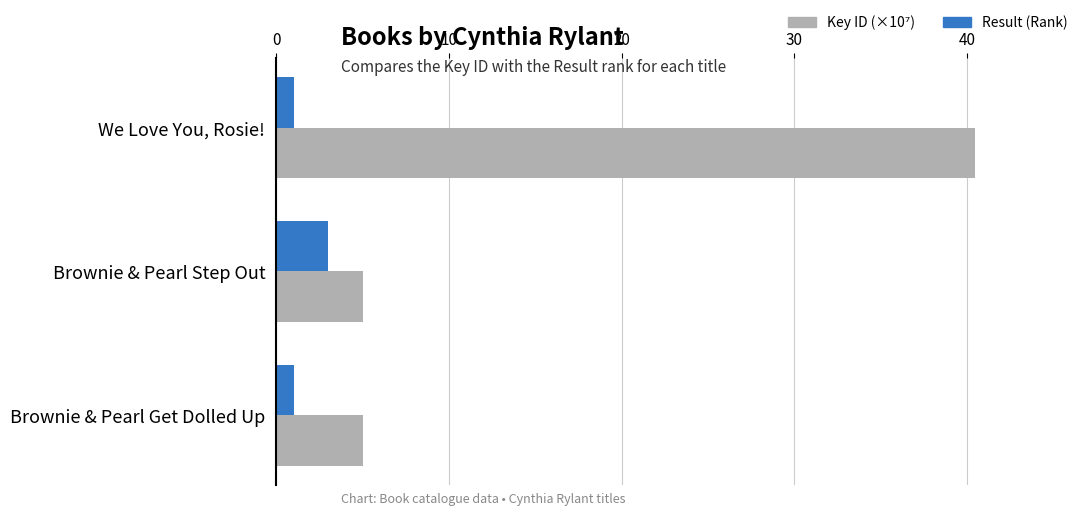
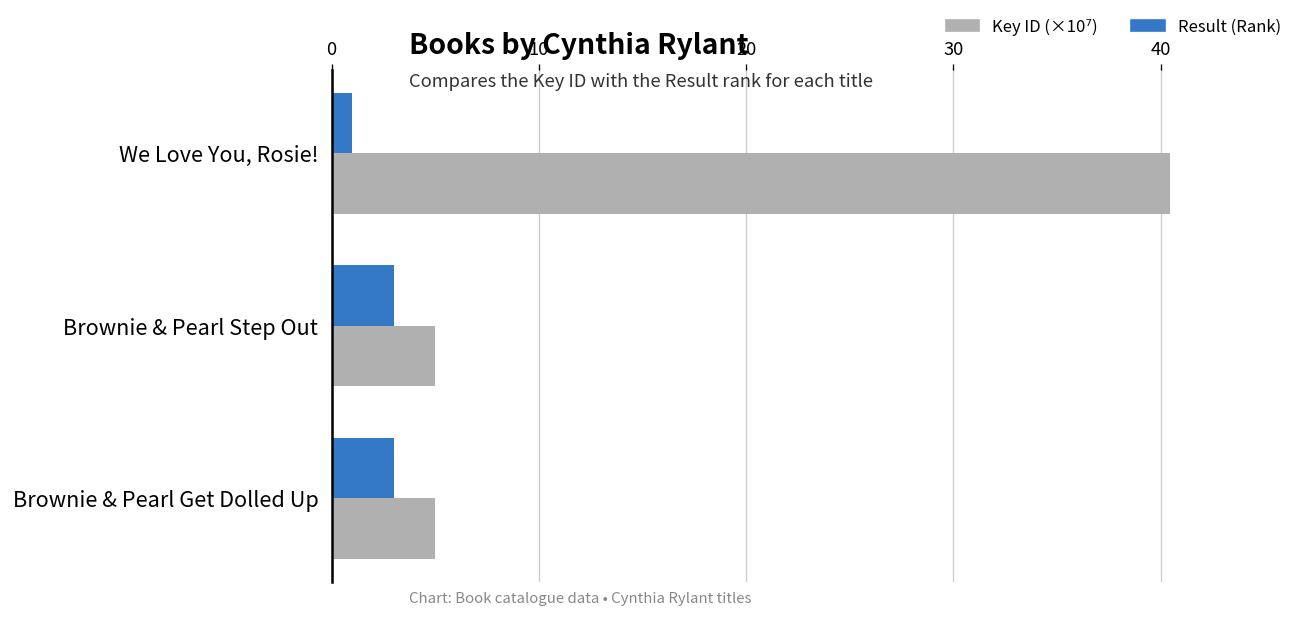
Result (Rank), Brownie & Pearl Get Dolled Up: 1 -> 3
